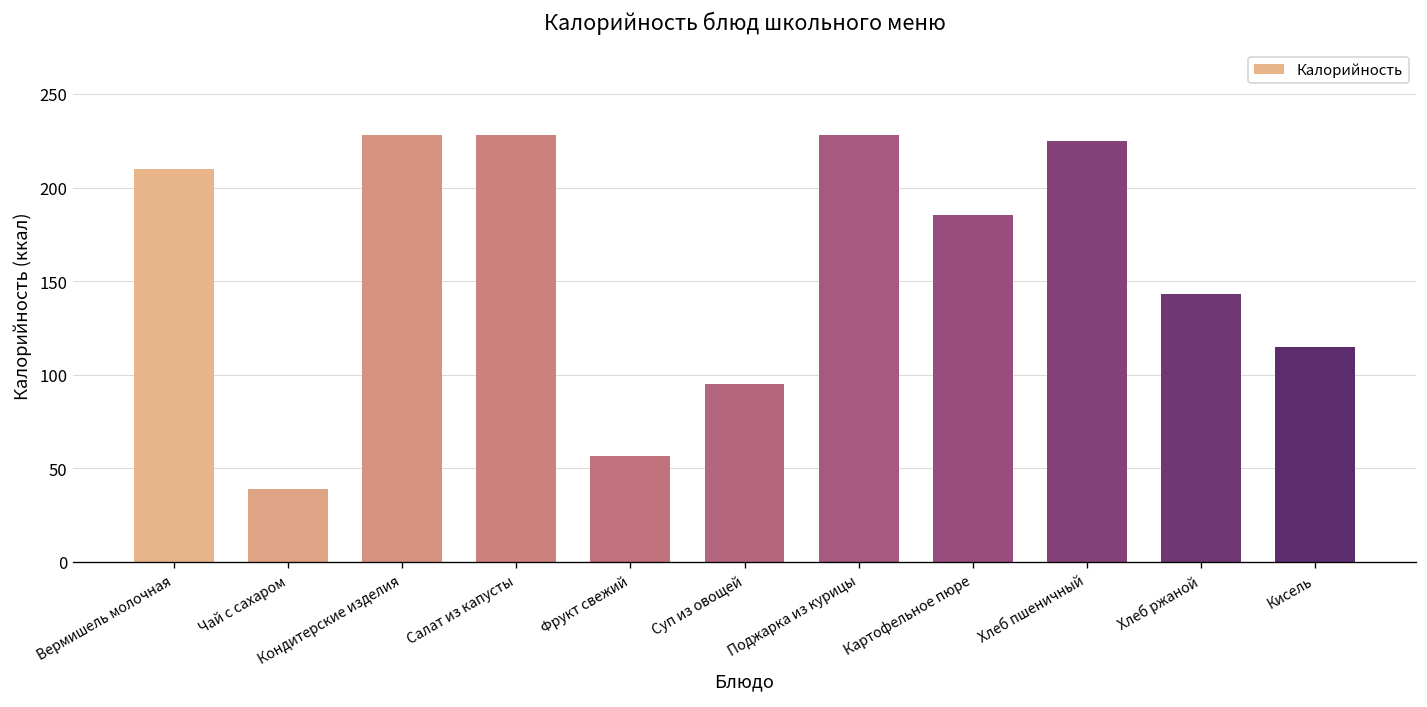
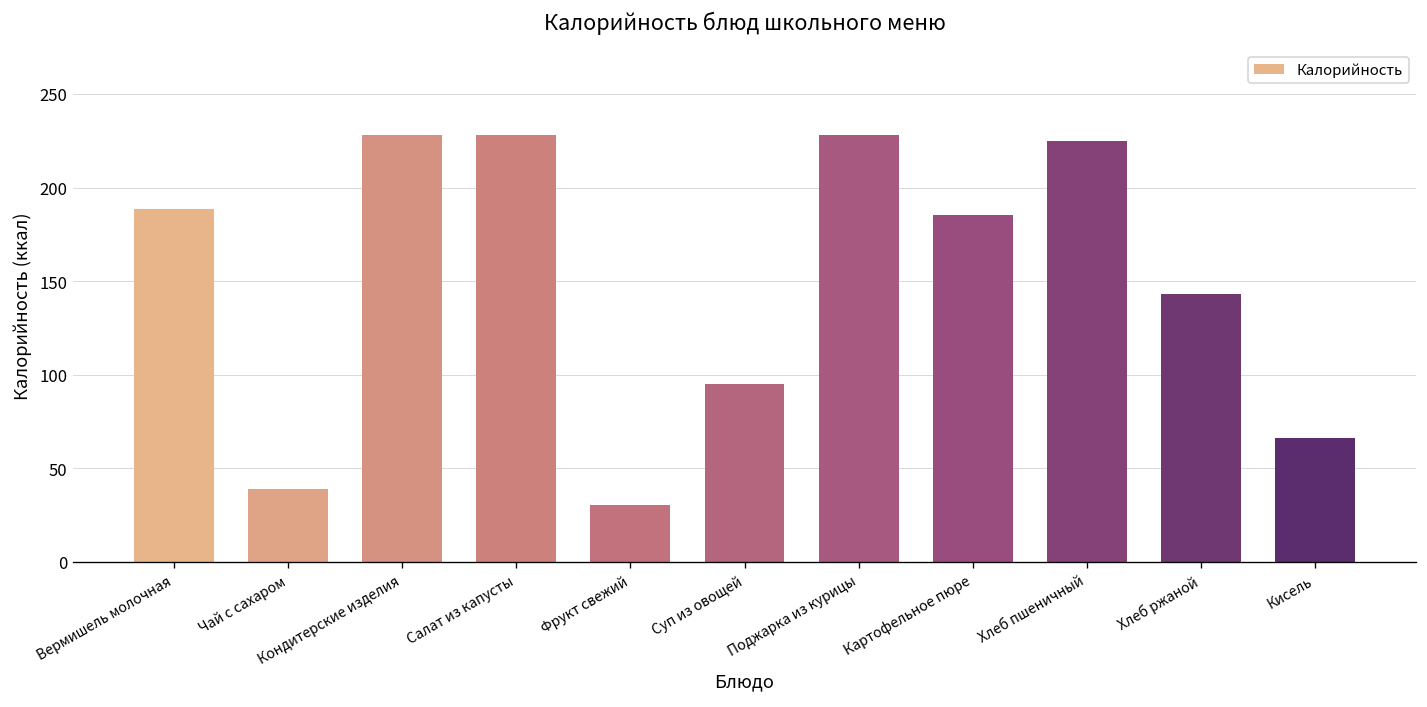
Вермишель молочная: 210 -> 189
Фрукт свежий: 56 -> 31
Кисель: 115 -> 66
